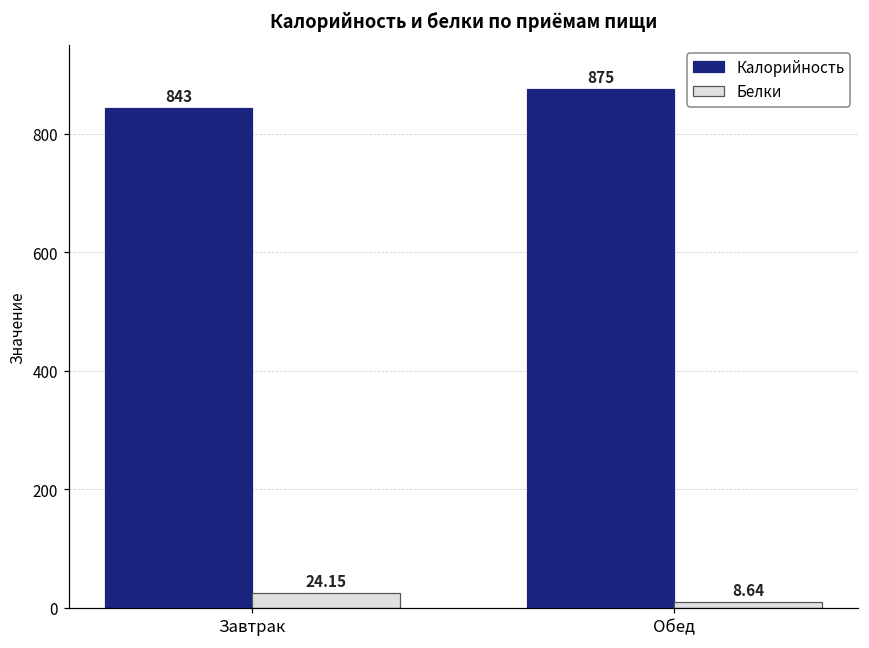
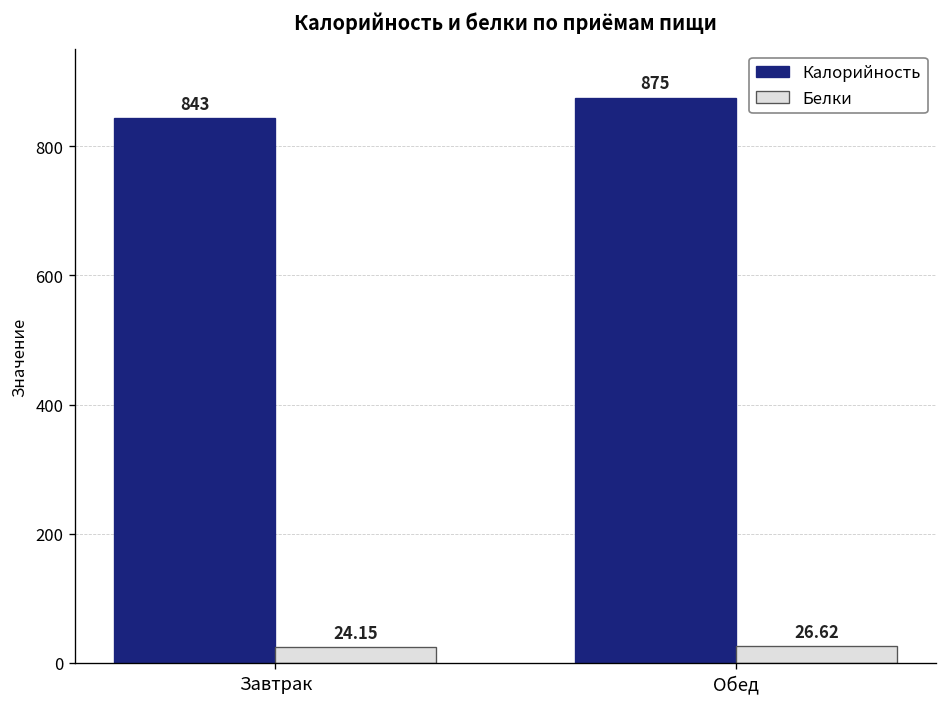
Белки, Обед: 8.64 -> 26.62
